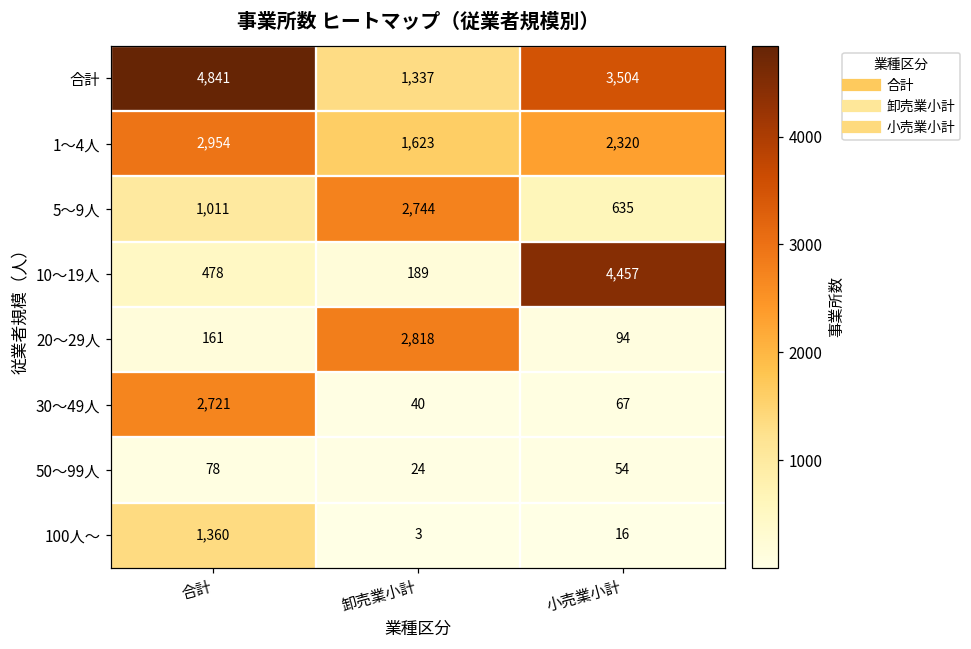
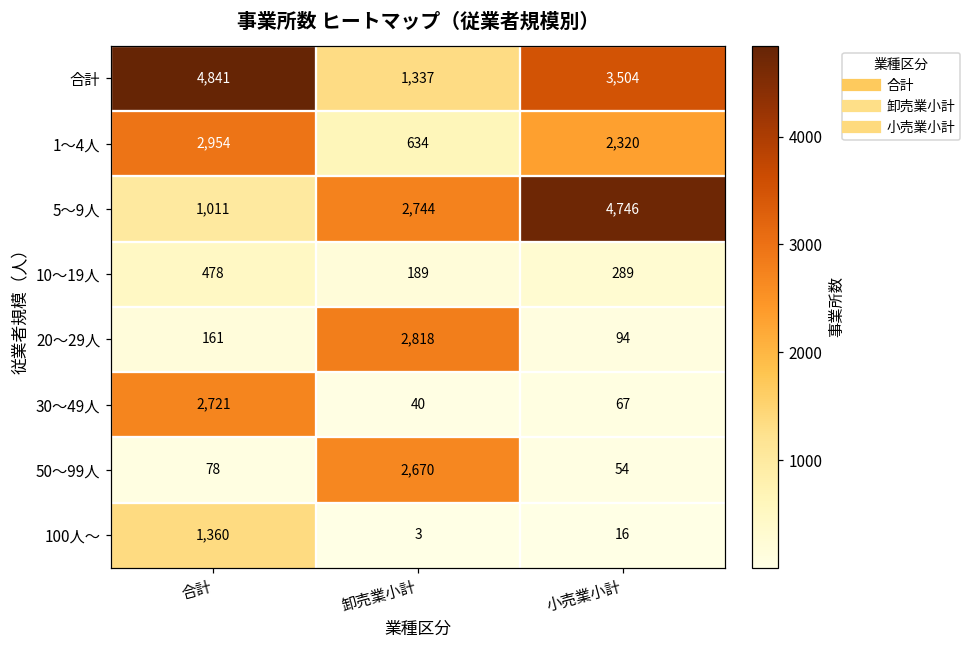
1～4人, 卸売業小計: 1,623 -> 634
5～9人, 小売業小計: 635 -> 4,746
10～19人, 小売業小計: 4,457 -> 289
50～99人, 卸売業小計: 24 -> 2,670
